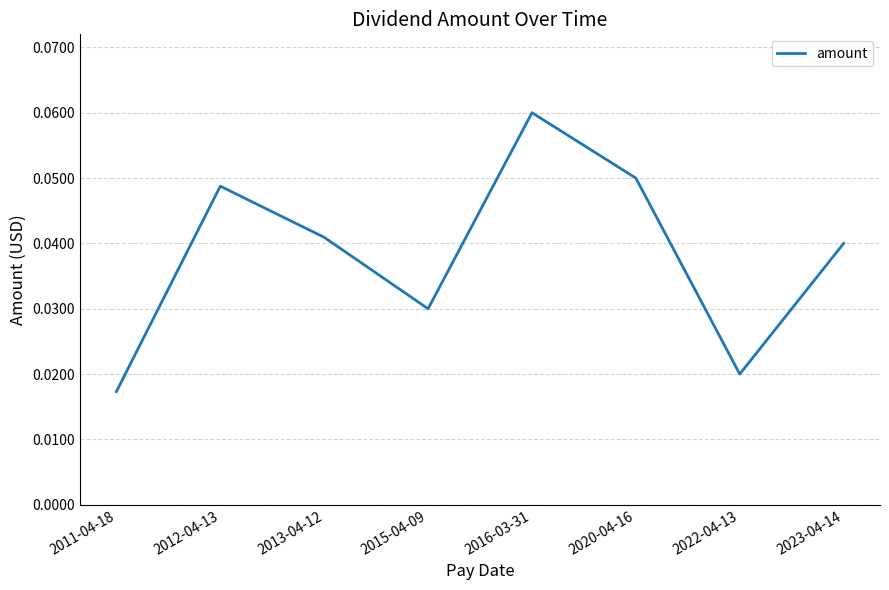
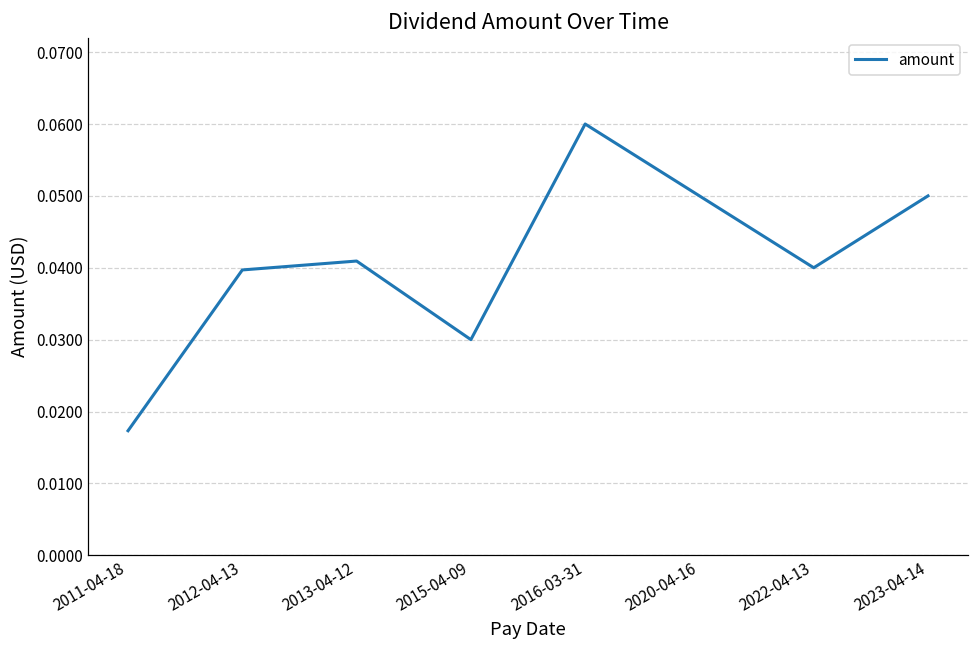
2012-04-13: 0.049 -> 0.040
2022-04-13: 0.02 -> 0.04
2023-04-14: 0.04 -> 0.05
